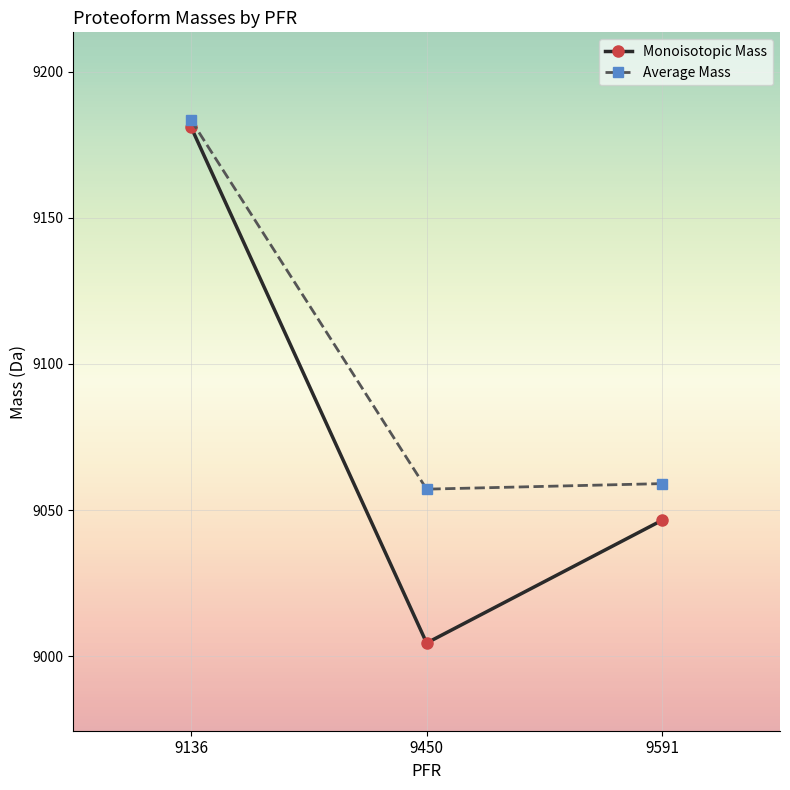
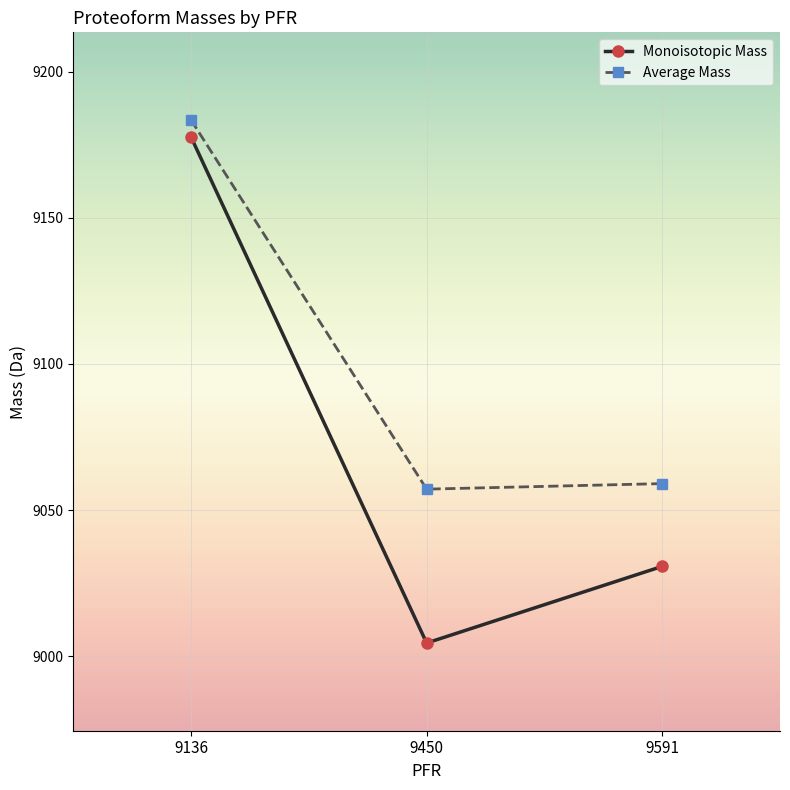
Monoisotopic Mass, 9136: 9181 -> 9178
Monoisotopic Mass, 9591: 9047 -> 9031
